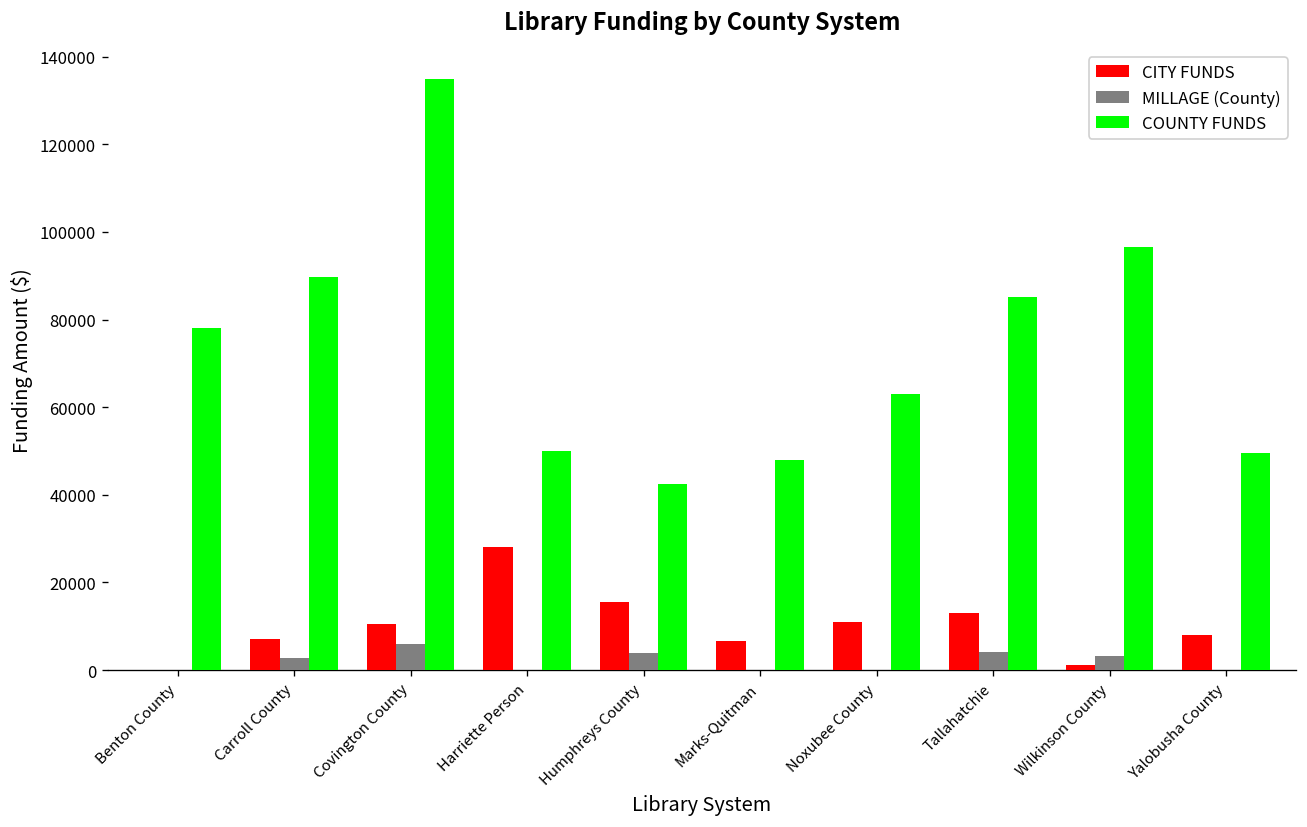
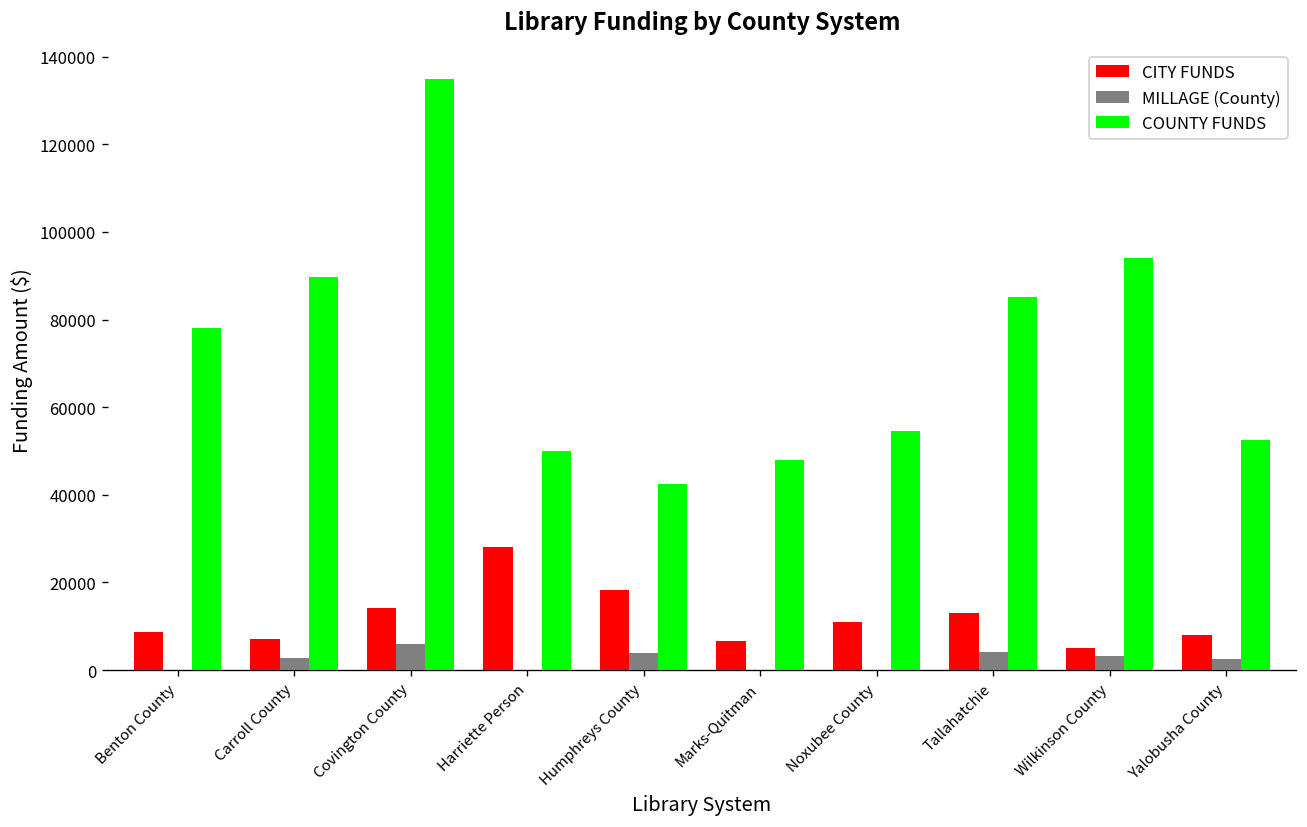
CITY FUNDS, Benton County: 0 -> 9000
CITY FUNDS, Covington County: 10000 -> 14000
CITY FUNDS, Humphreys County: 16000 -> 18000
COUNTY FUNDS, Noxubee County: 63000 -> 55000
CITY FUNDS, Wilkinson County: 1000 -> 5000
COUNTY FUNDS, Wilkinson County: 97000 -> 94000
MILLAGE (County), Yalobusha County: 0 -> 3000
COUNTY FUNDS, Yalobusha County: 50000 -> 52000
